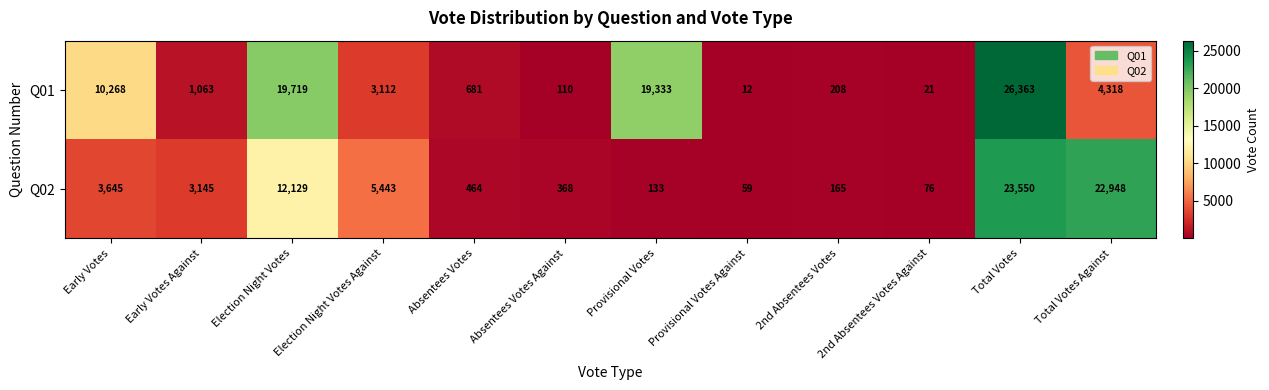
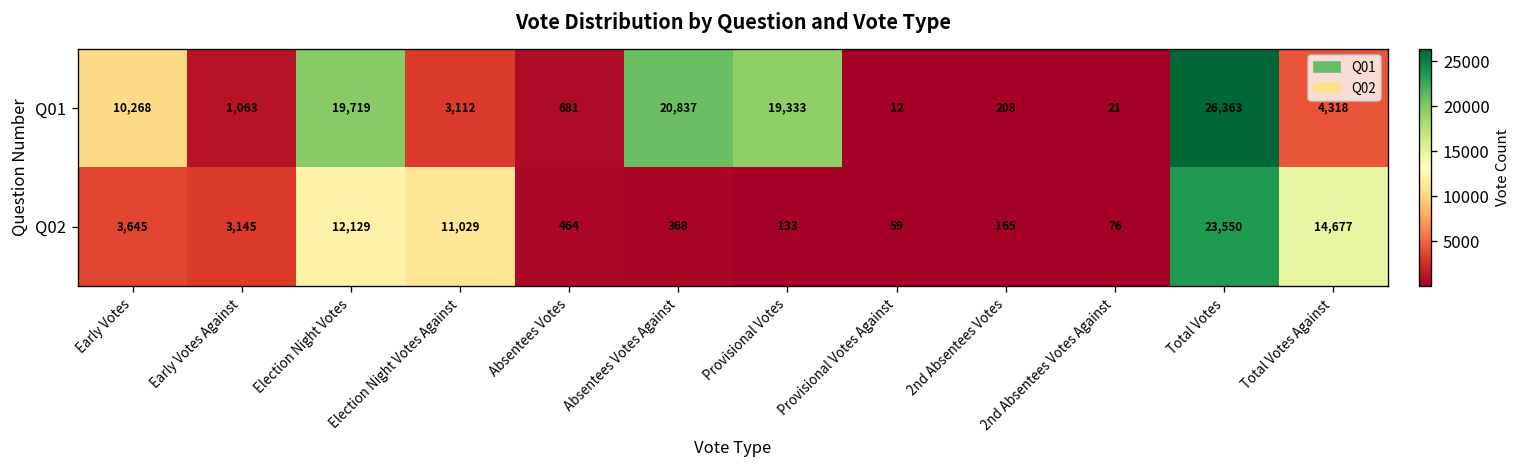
Q01, Absentees Votes Against: 110 -> 20,837
Q02, Election Night Votes Against: 5,443 -> 11,029
Q02, Total Votes Against: 22,948 -> 14,677
